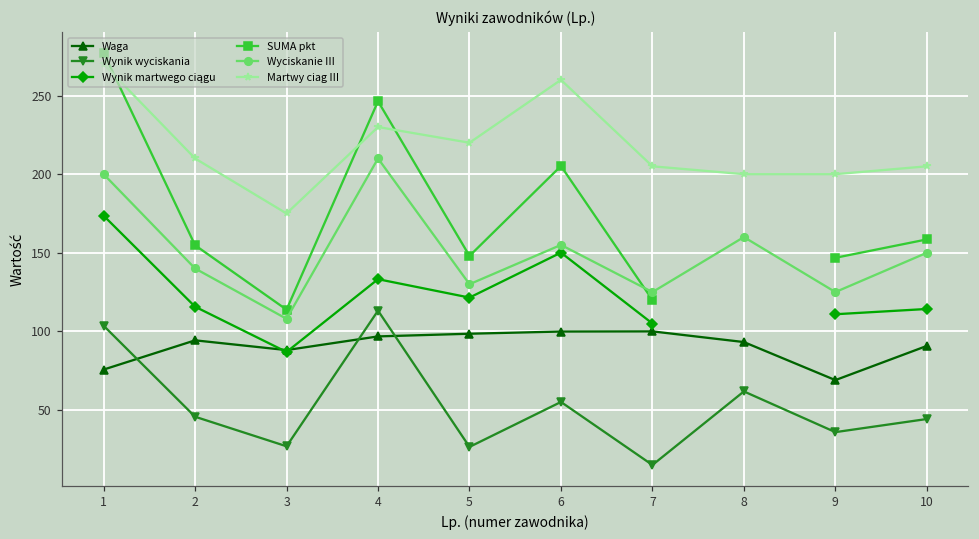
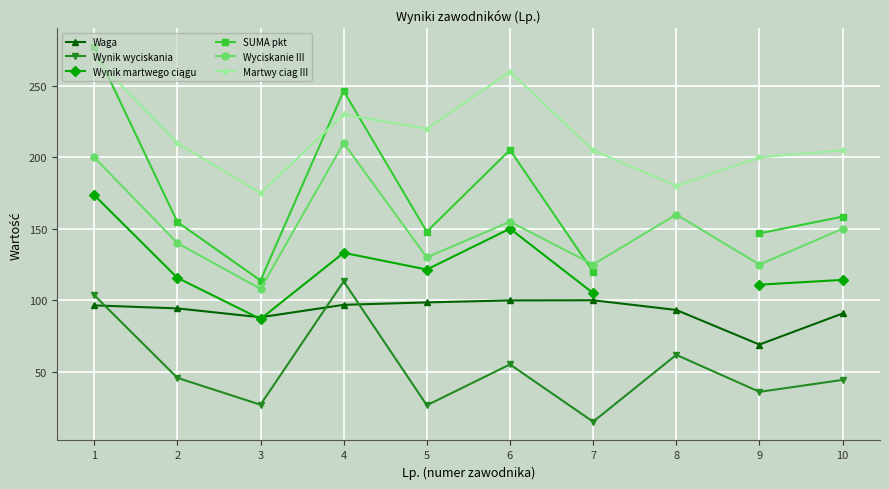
Waga, 1: 76 -> 96
Martwy ciag III, 8: 200 -> 180
